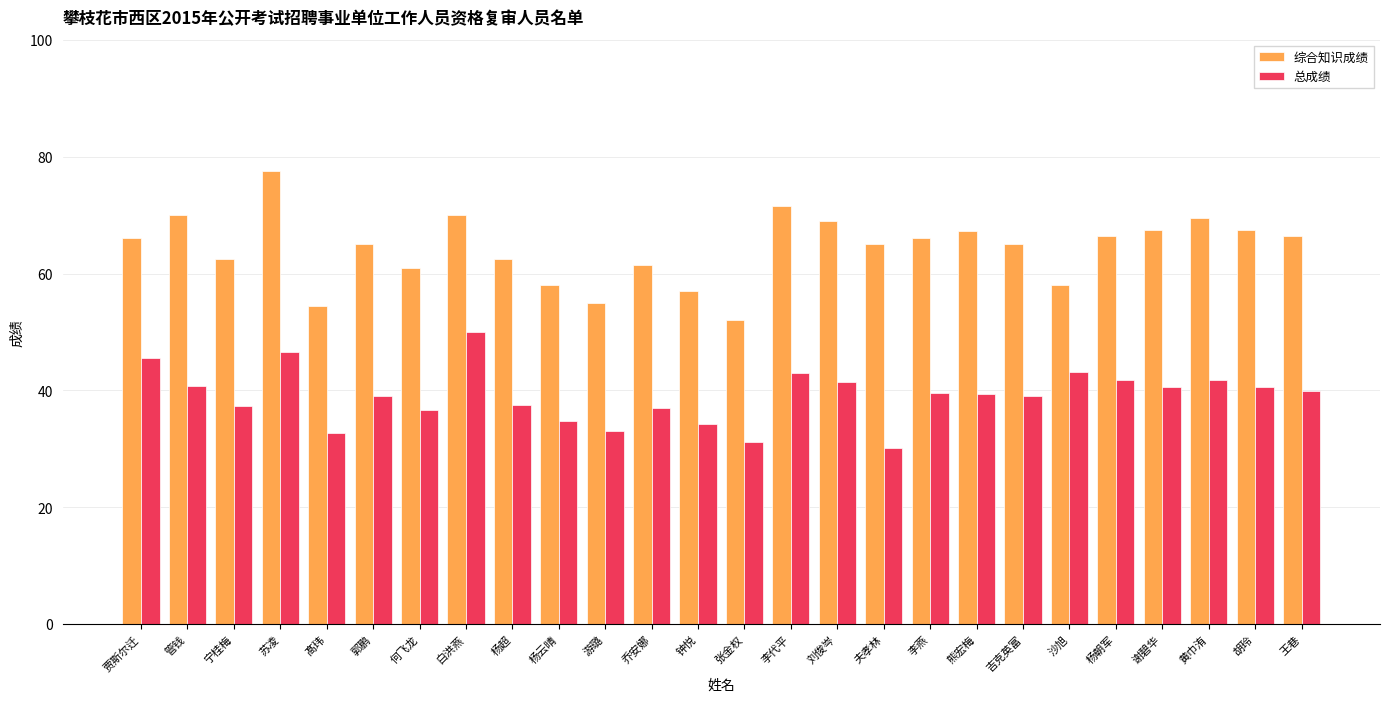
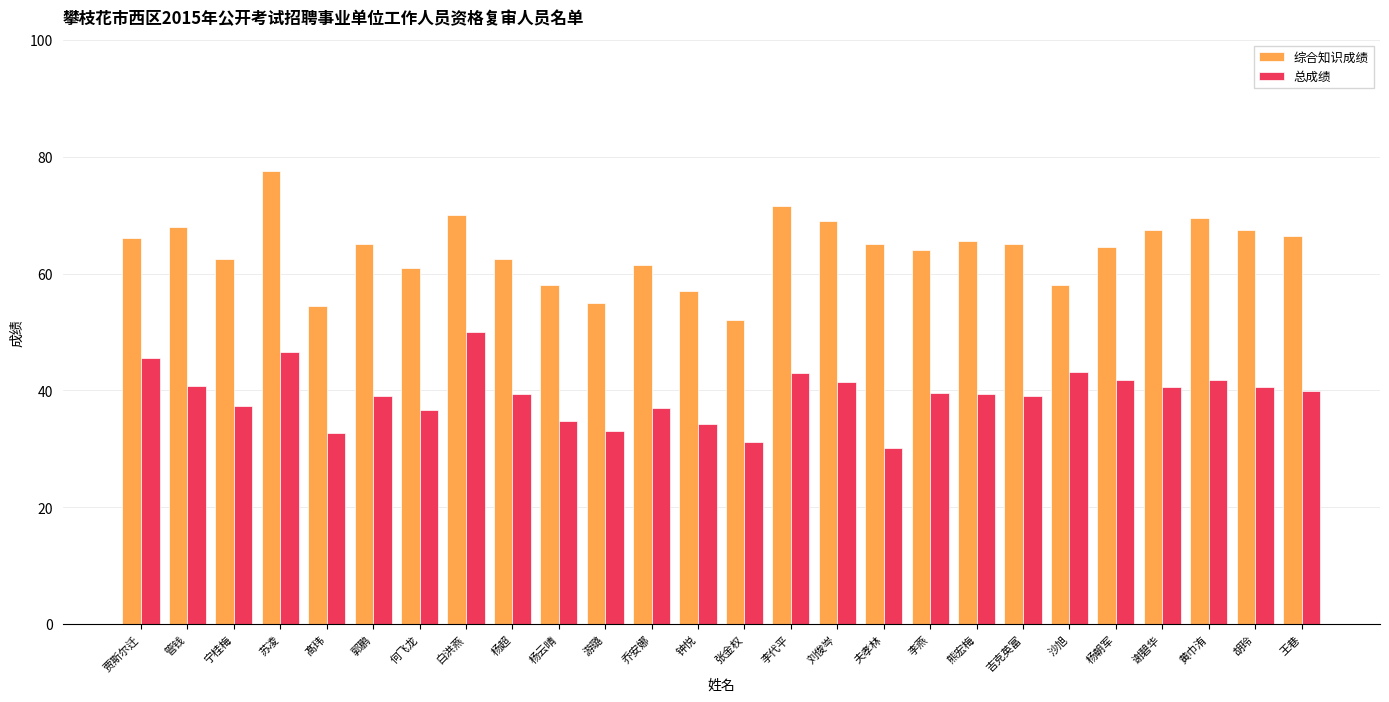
综合知识成绩, 管钱: 70 -> 68
总成绩, 杨超: 38 -> 39
综合知识成绩, 李燕: 66 -> 64
综合知识成绩, 熊宏梅: 67 -> 66
综合知识成绩, 杨朝军: 67 -> 65
